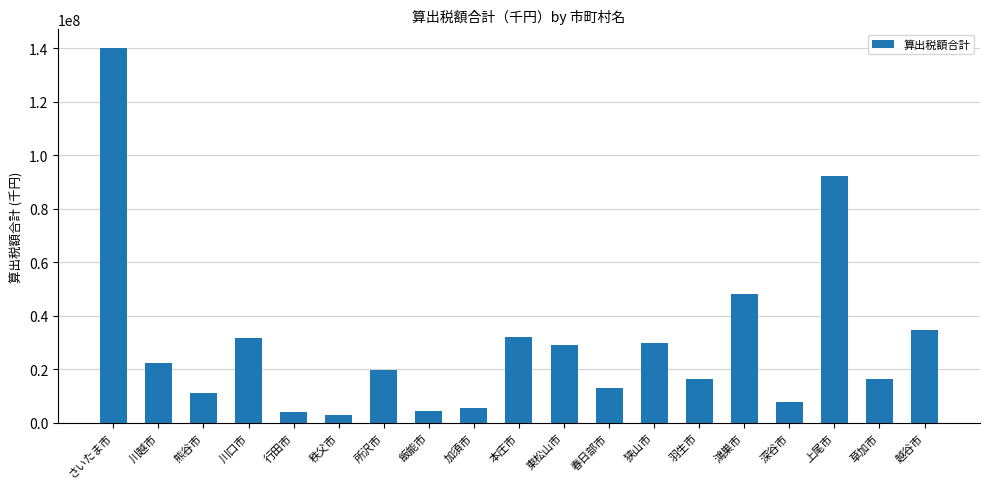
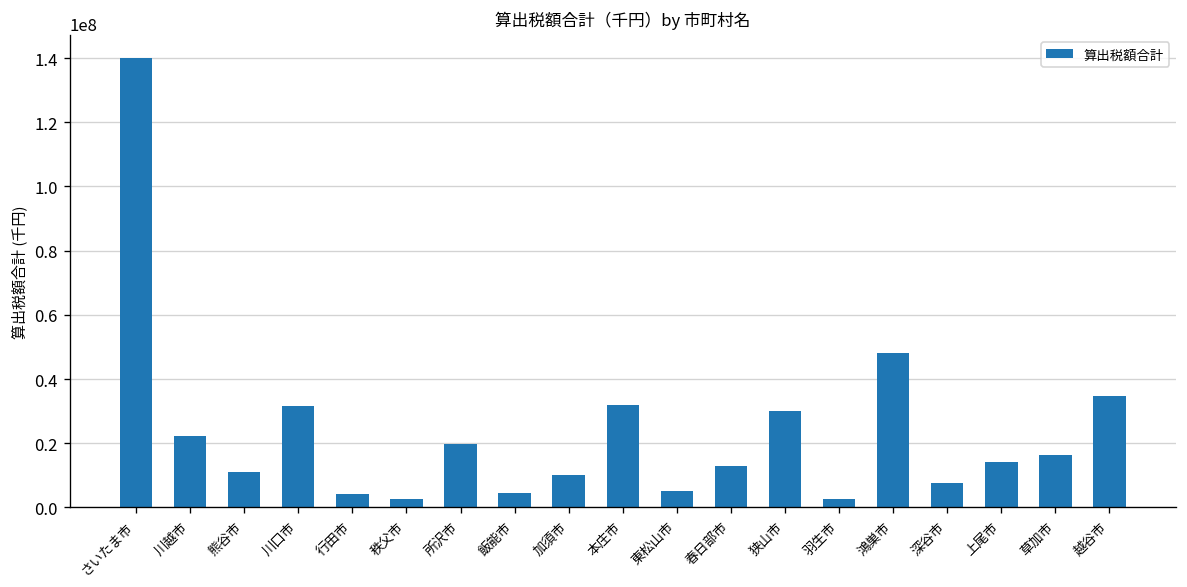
加須市: 6000000 -> 10000000
東松山市: 29000000 -> 5000000
羽生市: 16000000 -> 3000000
上尾市: 92000000 -> 14000000
